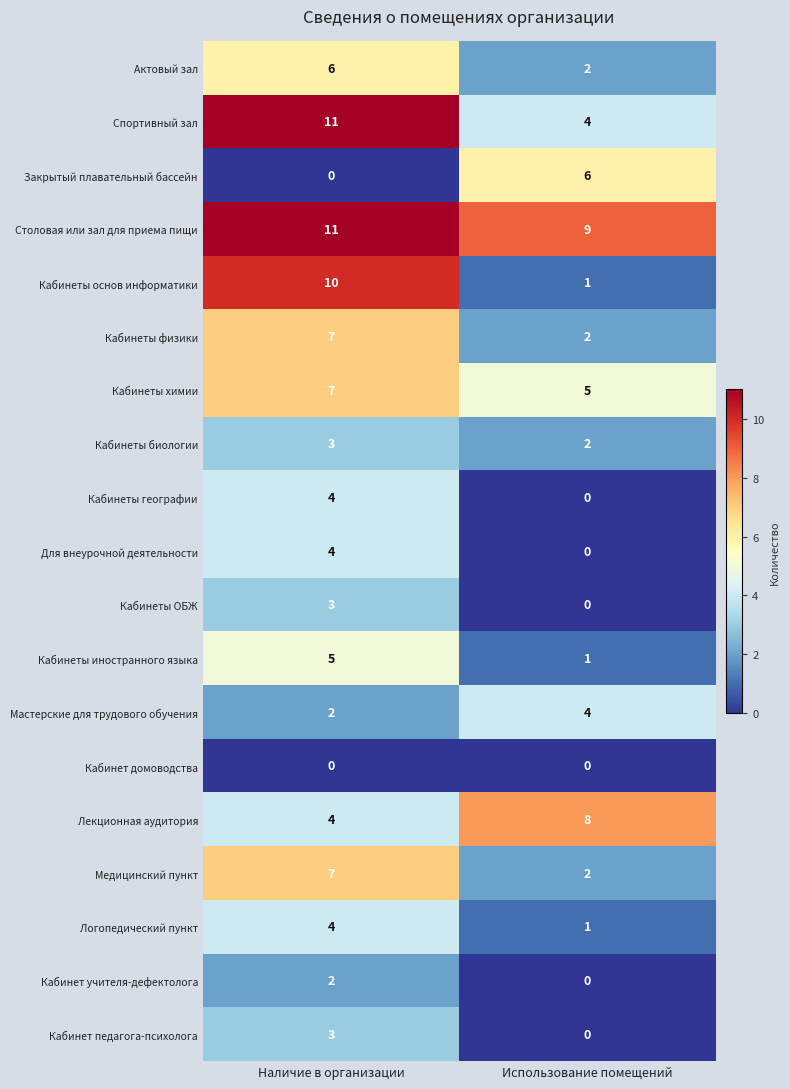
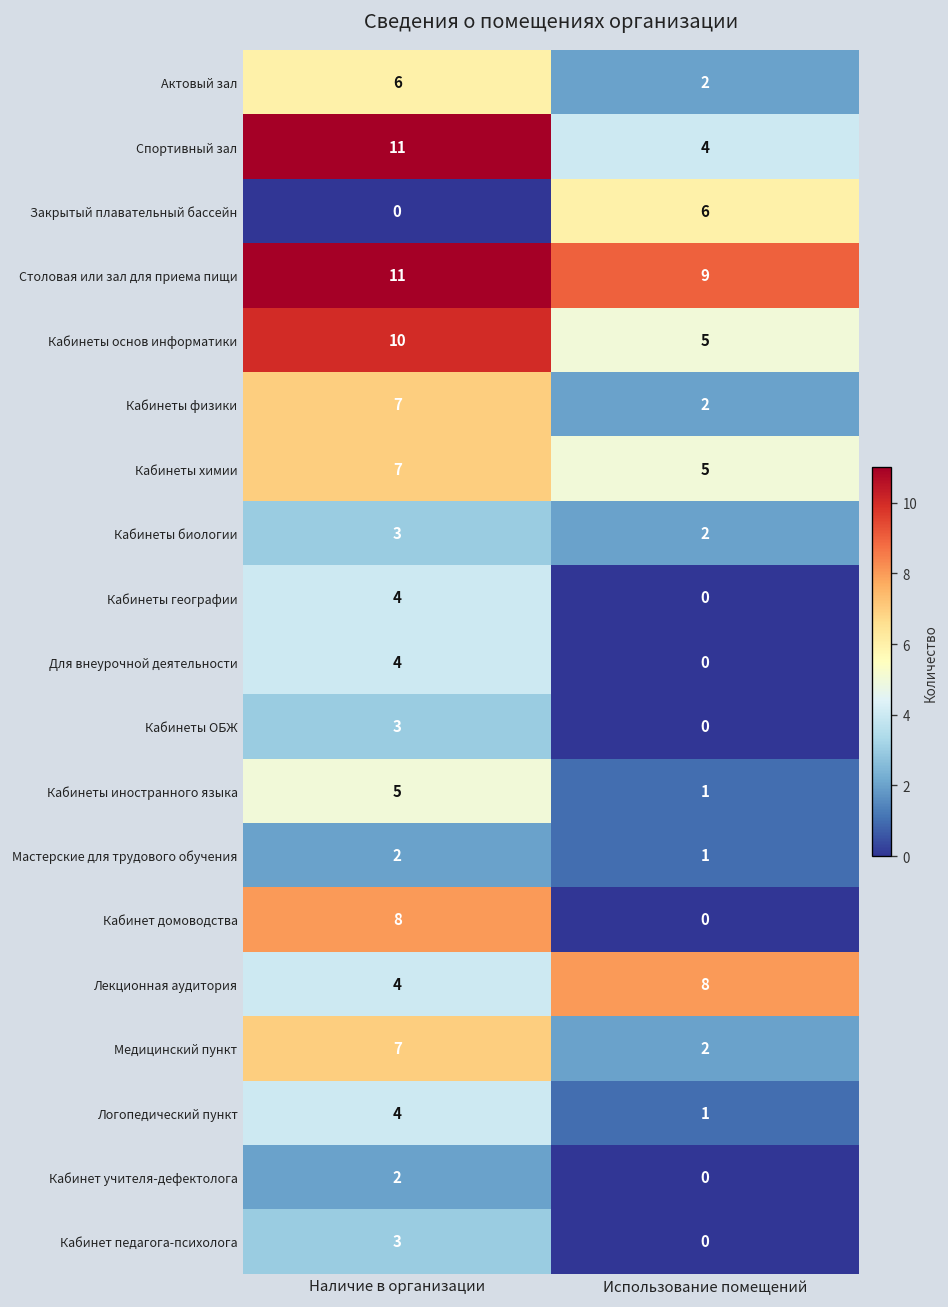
Кабинеты основ информатики, Использование помещений: 1 -> 5
Мастерские для трудового обучения, Использование помещений: 4 -> 1
Кабинет домоводства, Наличие в организации: 0 -> 8
